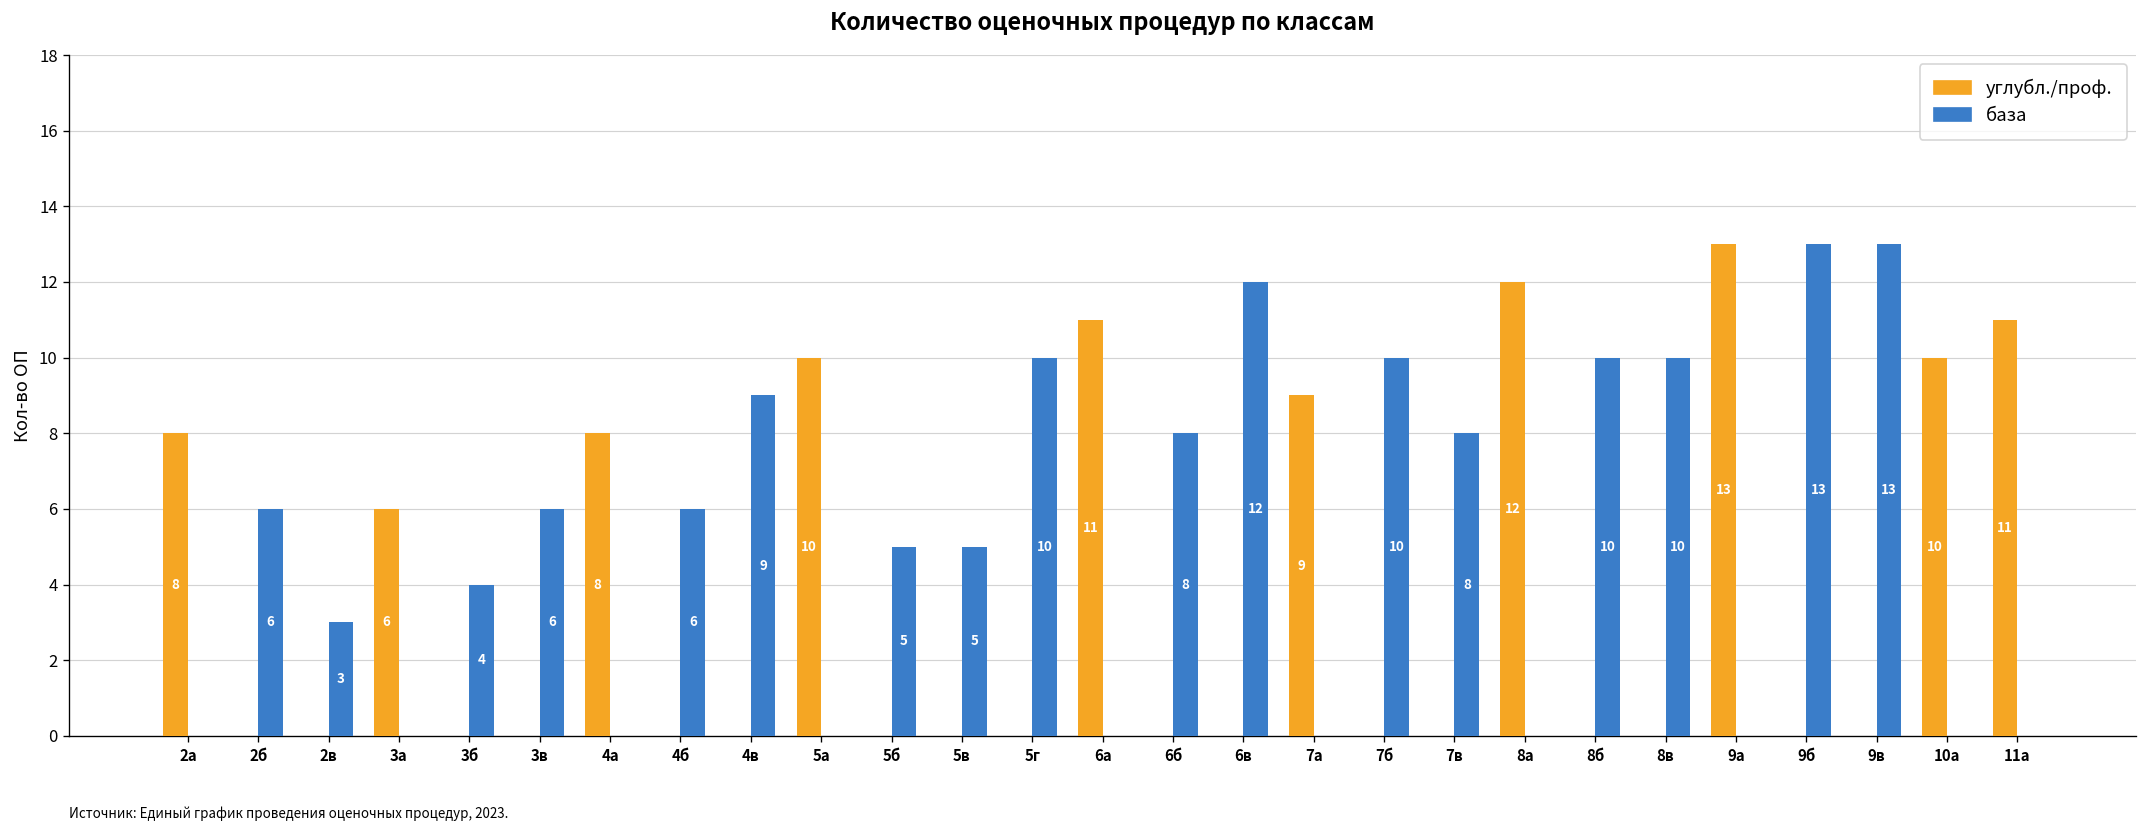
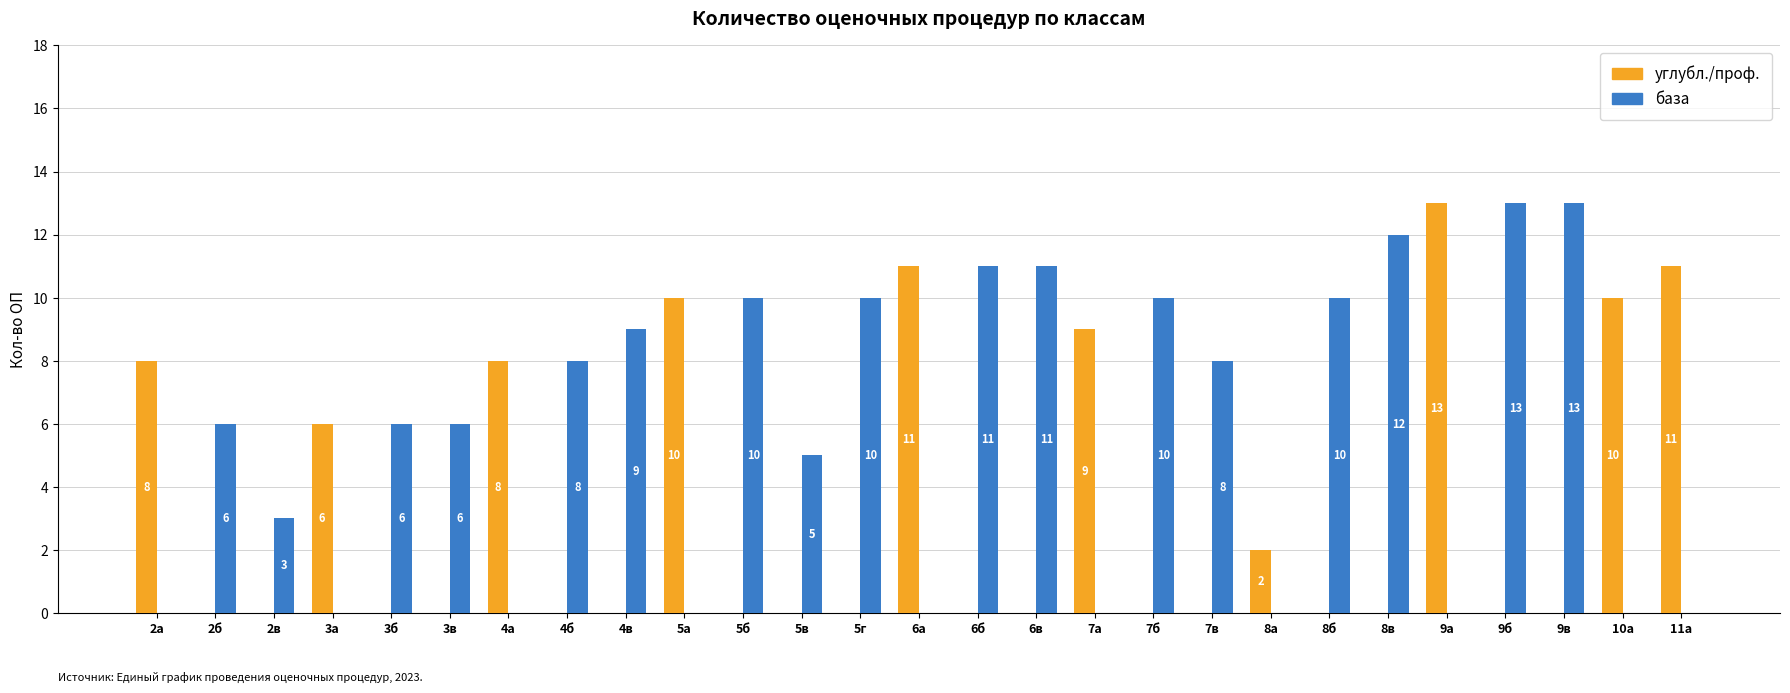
база, 3б: 4 -> 6
база, 4б: 6 -> 8
база, 5б: 5 -> 10
база, 6б: 8 -> 11
база, 6в: 12 -> 11
углубл./проф., 8а: 12 -> 2
база, 8в: 10 -> 12
